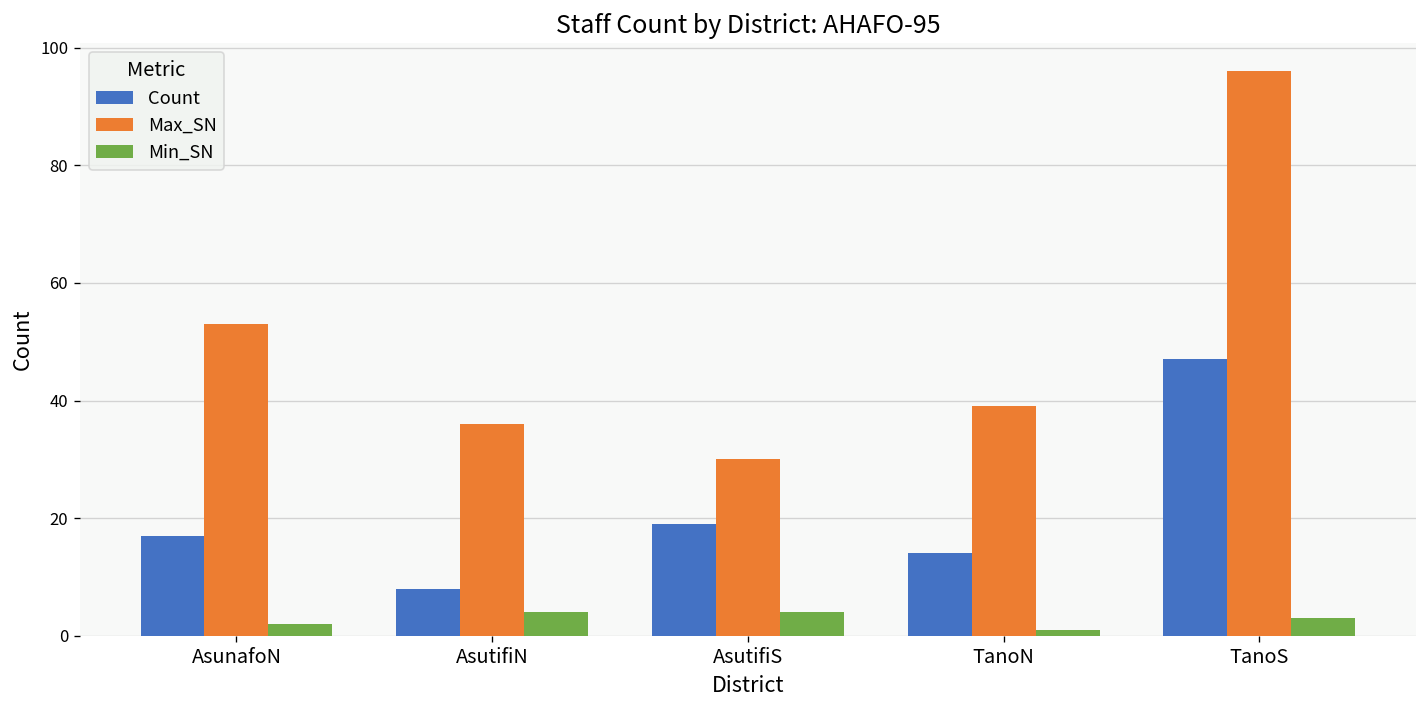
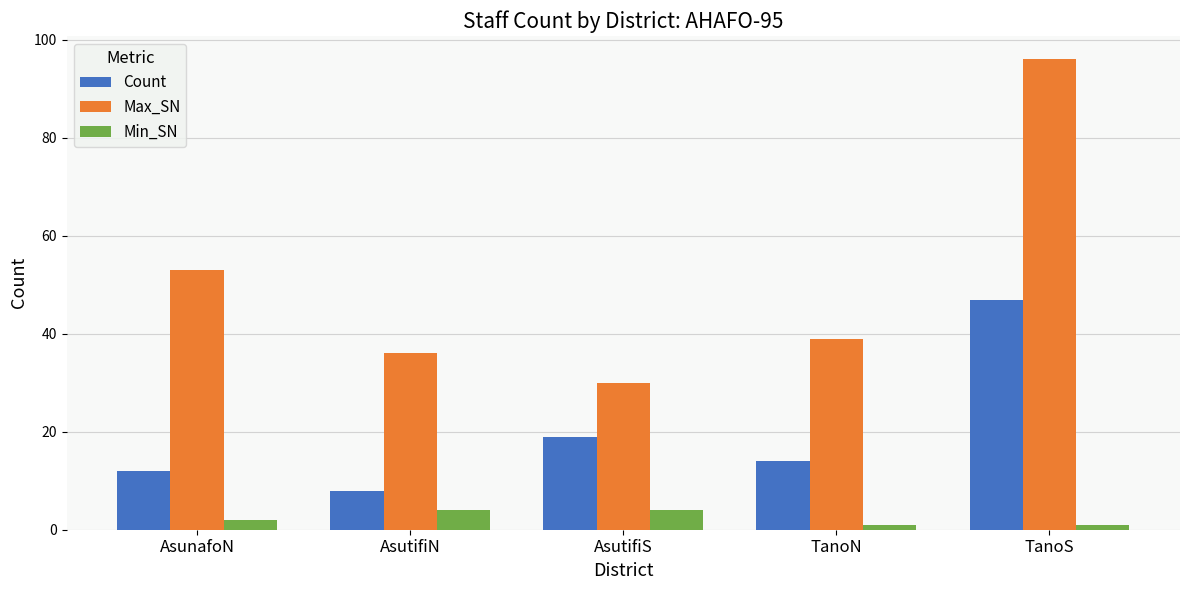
Count, AsunafoN: 17 -> 12
Min_SN, TanoS: 3 -> 1
